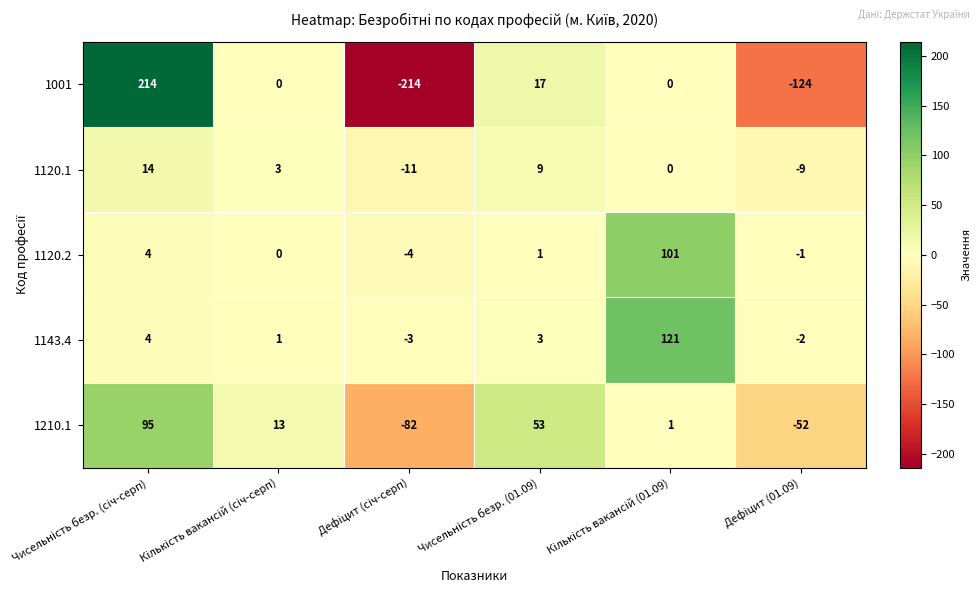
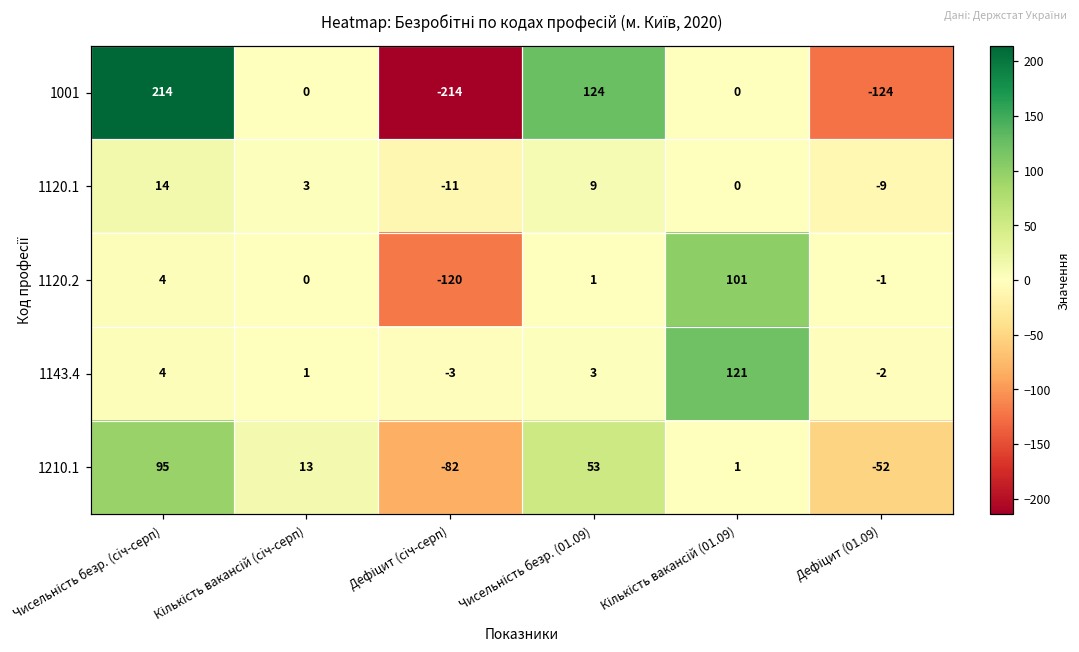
1001, Чисельність безр. (01.09): 17 -> 124
1120.2, Дефіцит (сiч-серп): -4 -> -120
